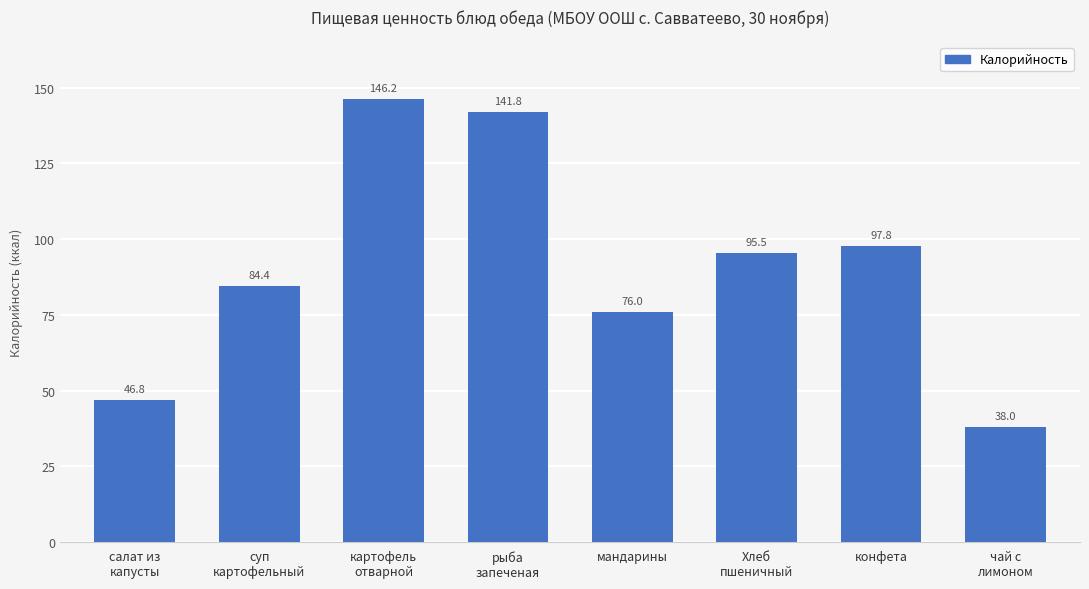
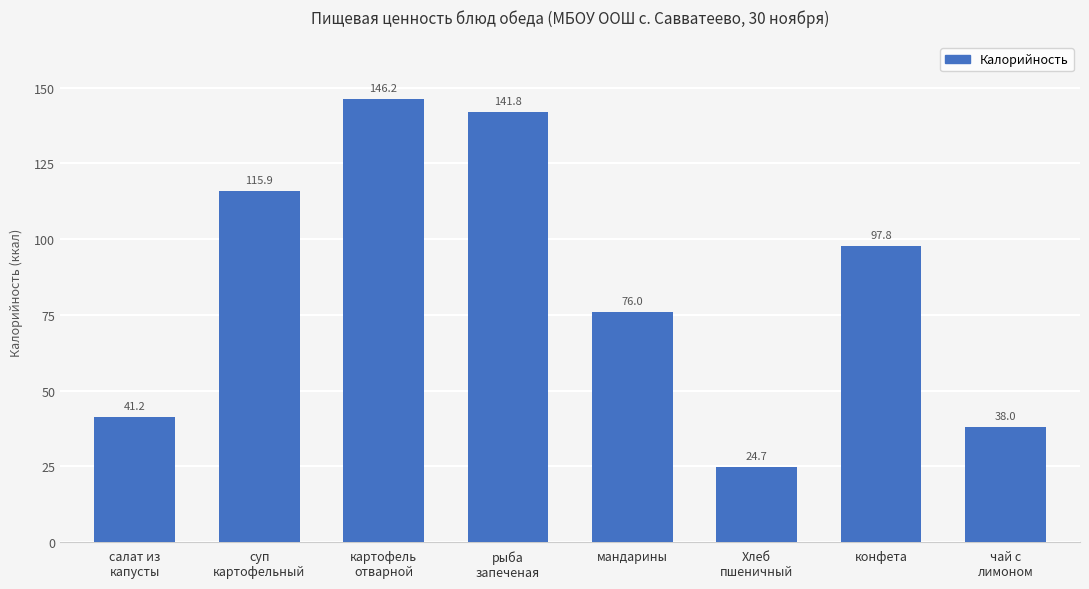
салат из капусты: 46.8 -> 41.2
суп картофельный: 84.4 -> 115.9
Хлеб пшеничный: 95.5 -> 24.7
